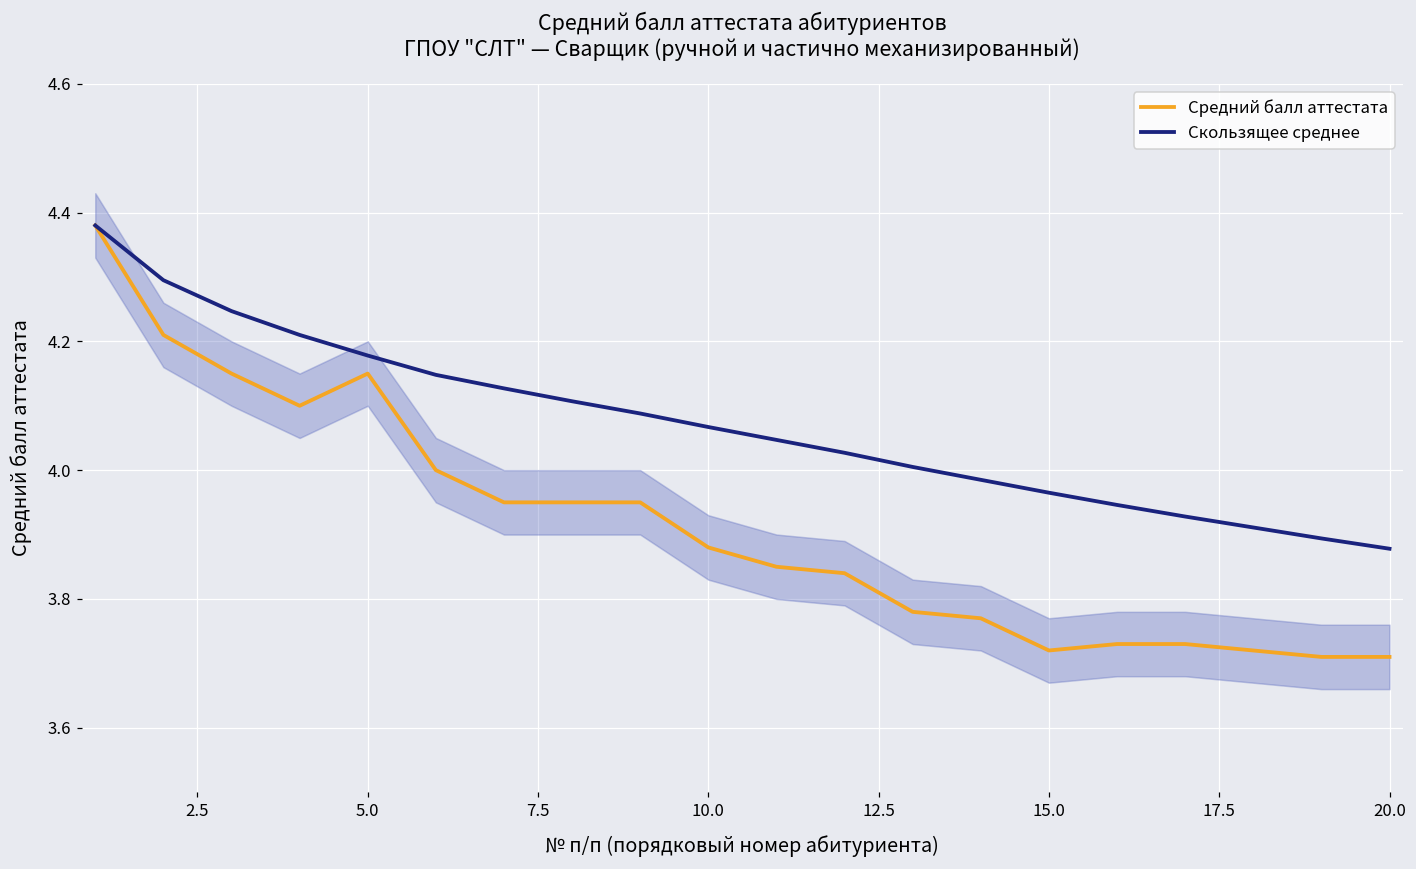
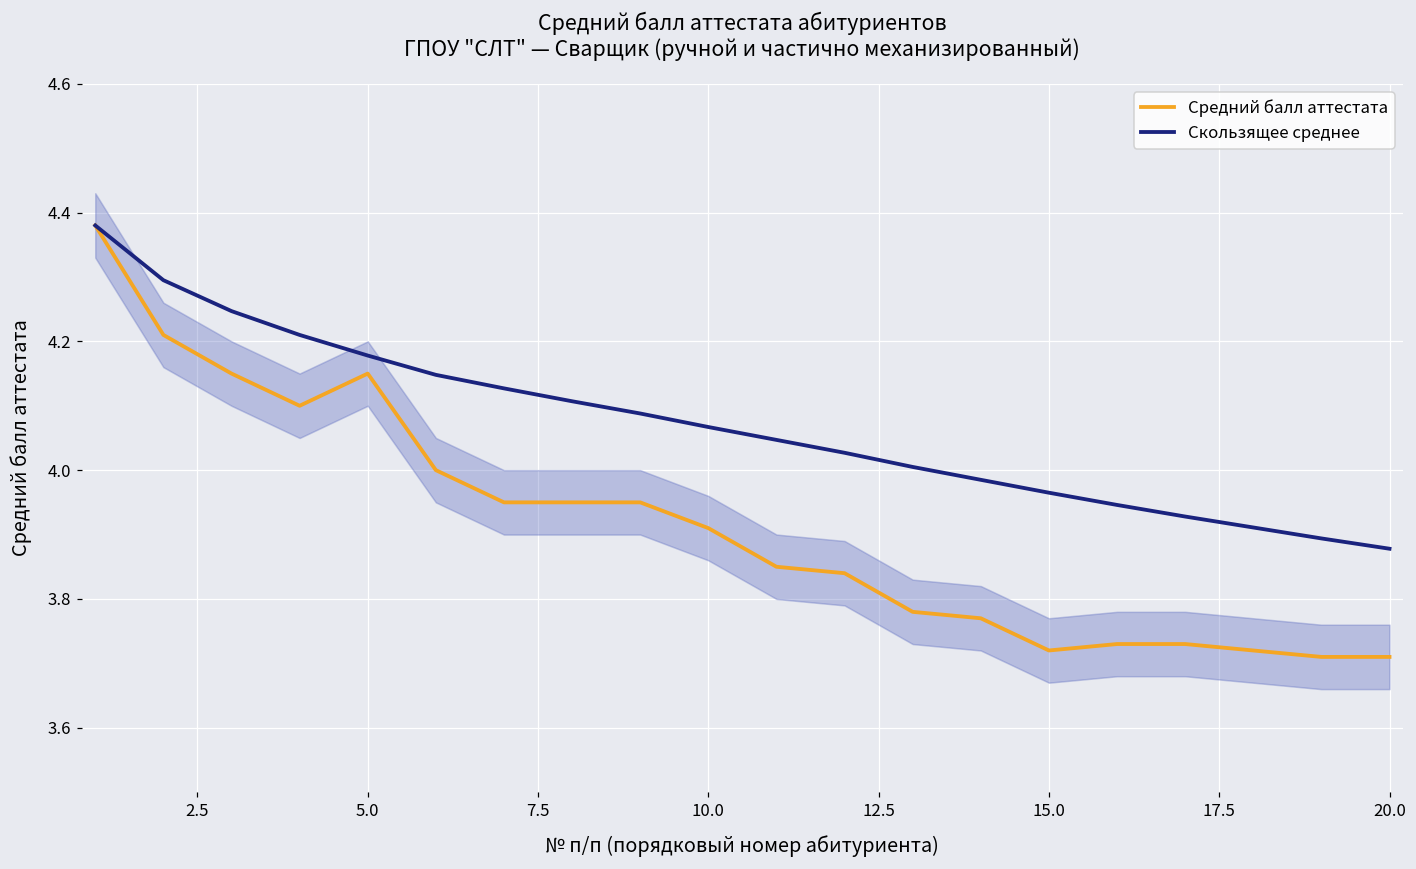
Средний балл аттестата, 10.0: 3.88 -> 3.91
